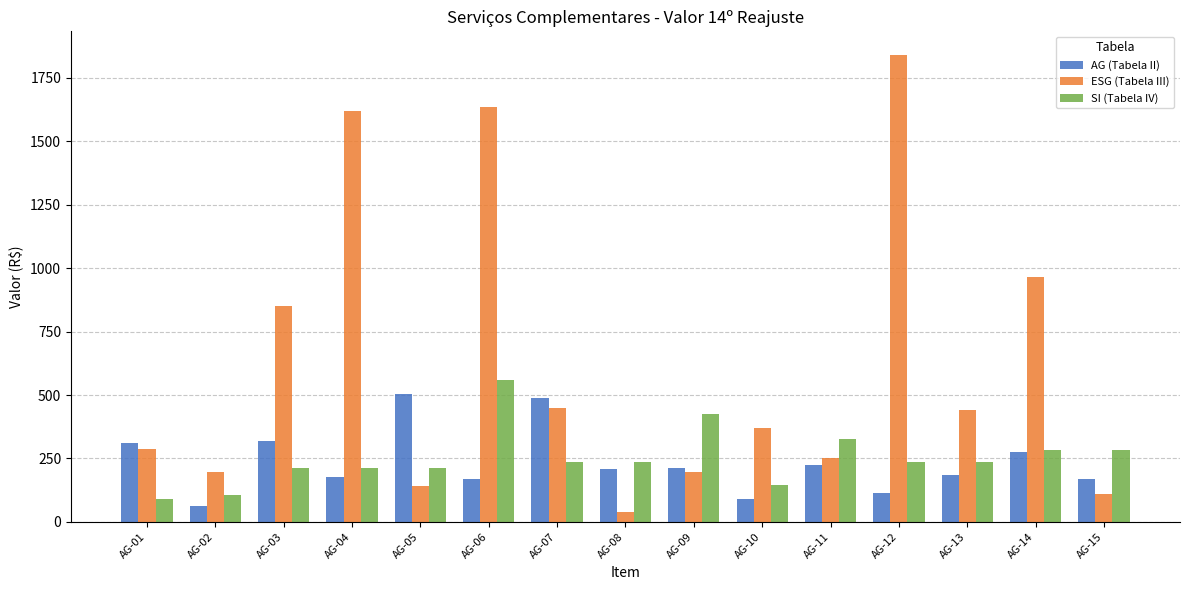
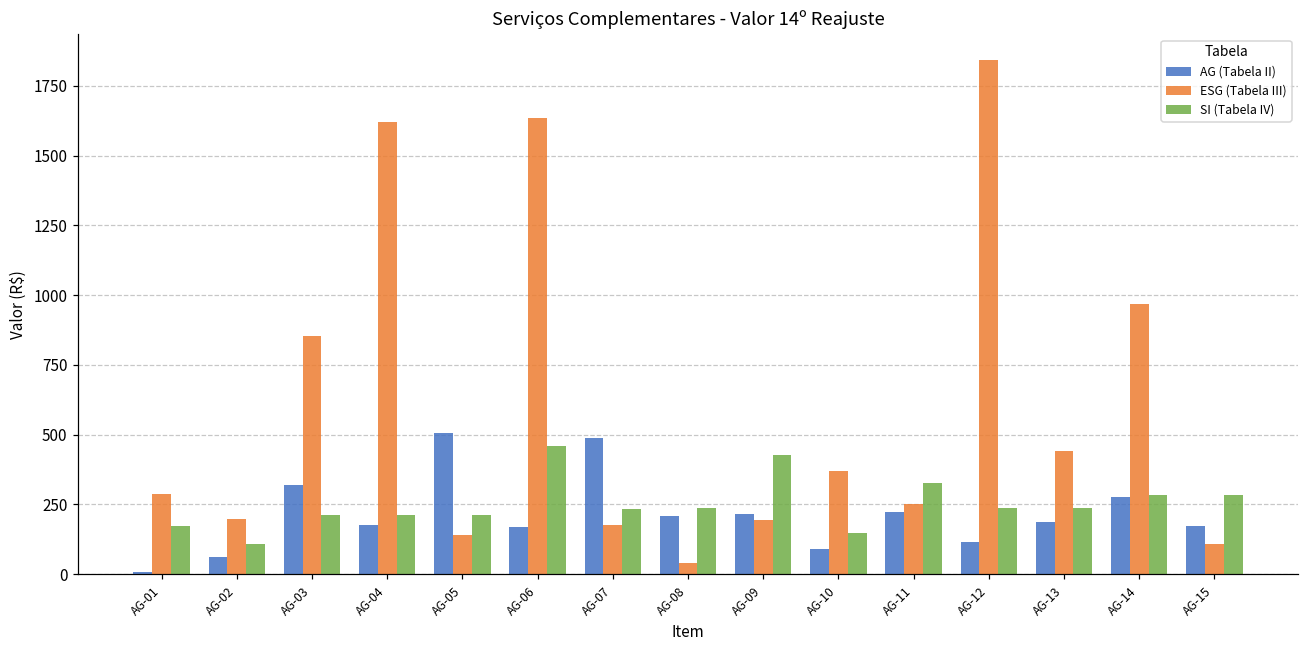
AG (Tabela II), AG-01: 310 -> 10
SI (Tabela IV), AG-01: 90 -> 170
SI (Tabela IV), AG-06: 560 -> 460
ESG (Tabela III), AG-07: 450 -> 180
